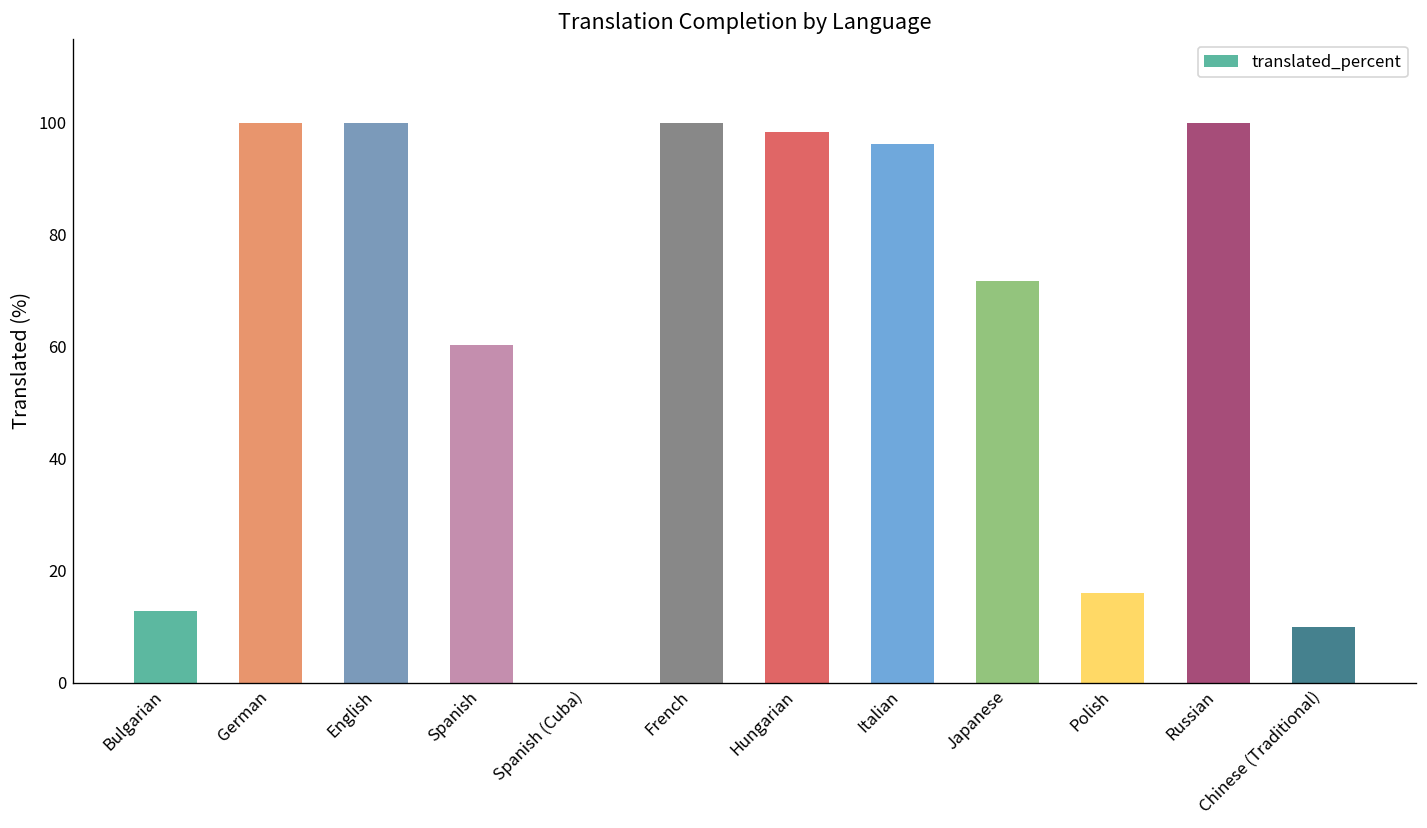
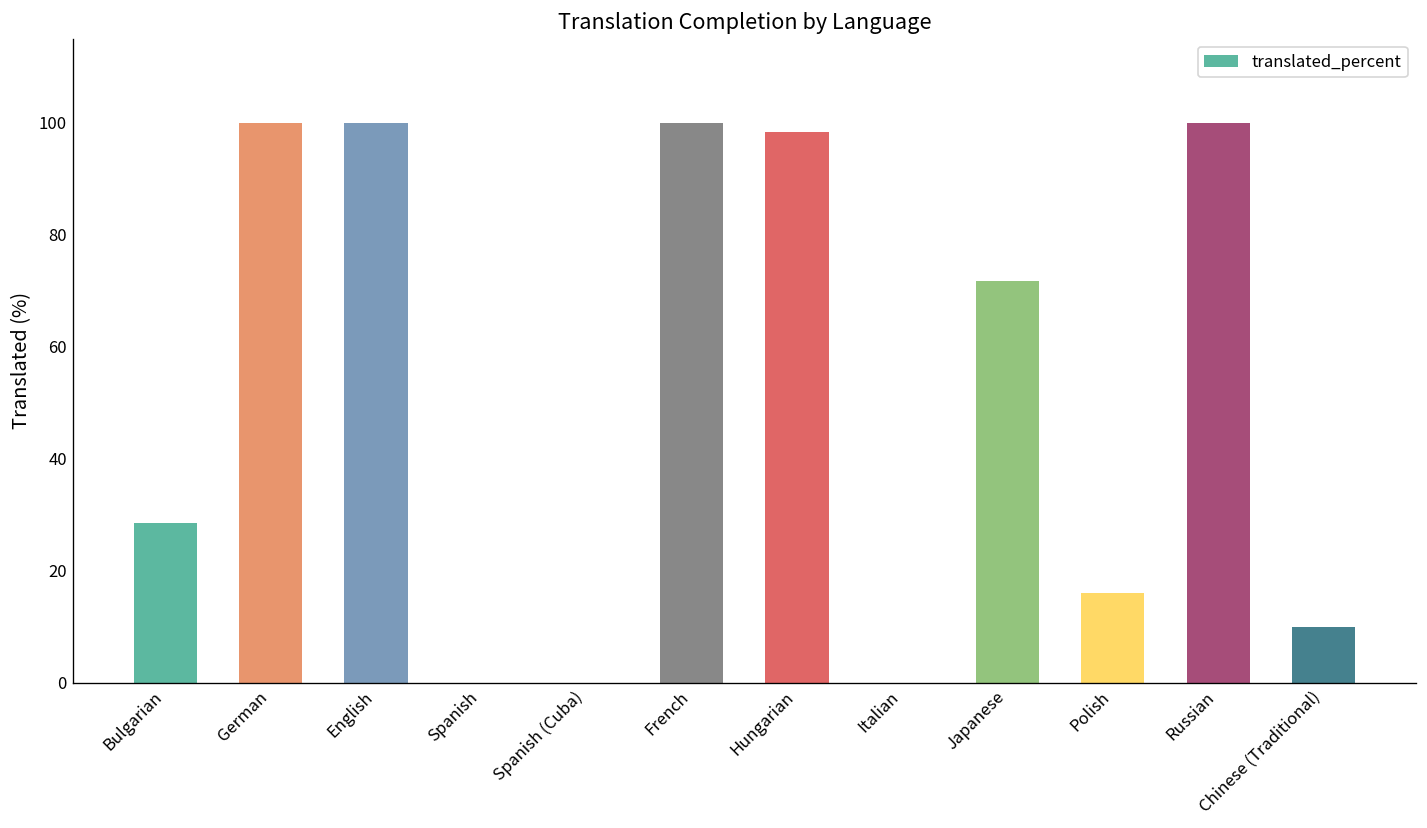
Bulgarian: 13 -> 29
Spanish: 60 -> 0
Italian: 96 -> 0
